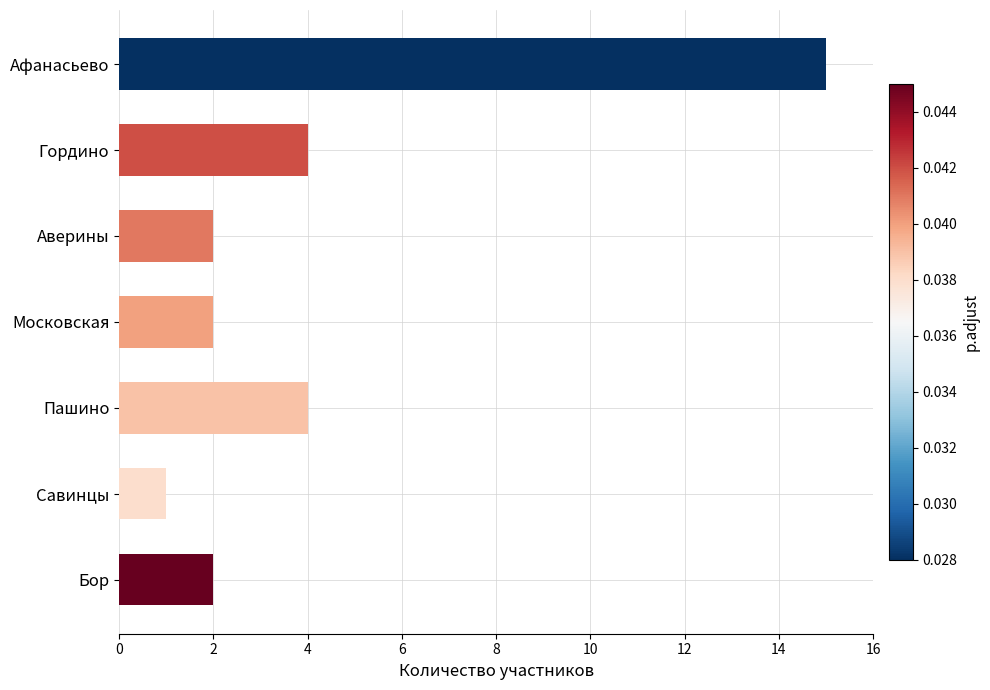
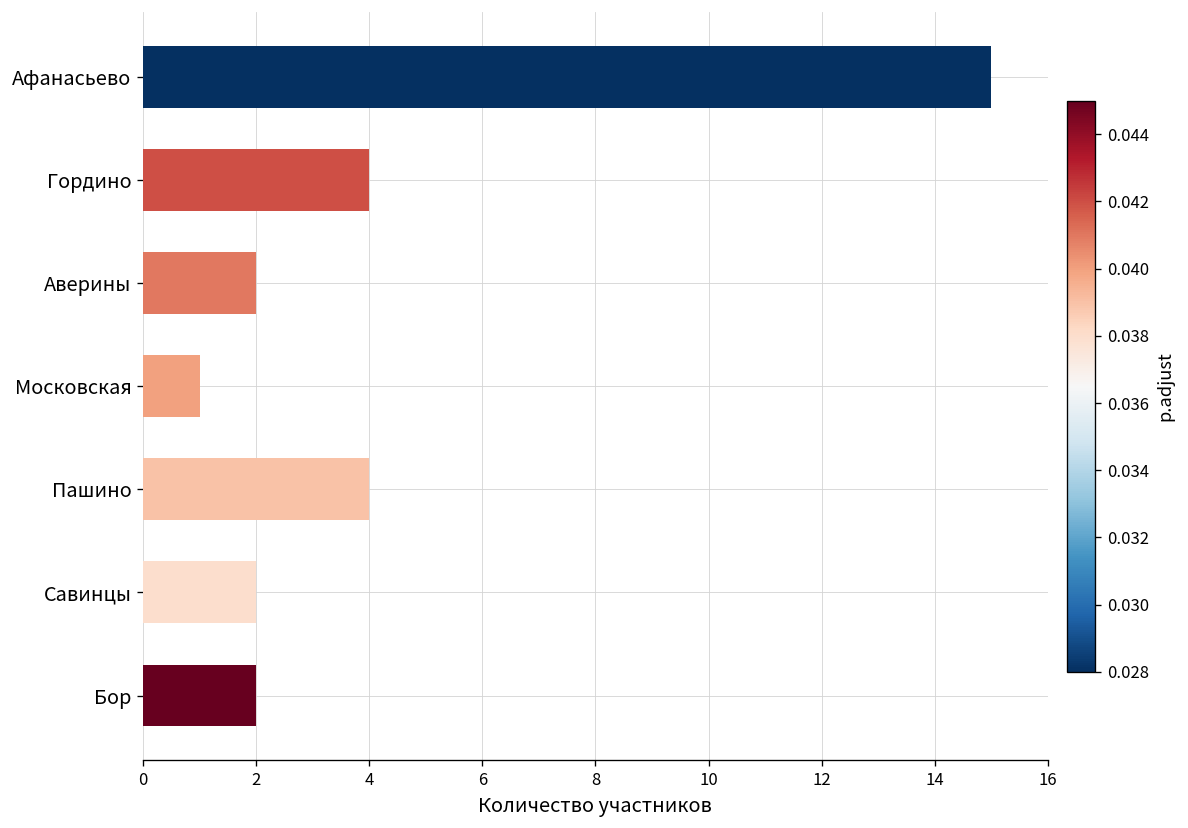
Московская: 2 -> 1
Савинцы: 1 -> 2
